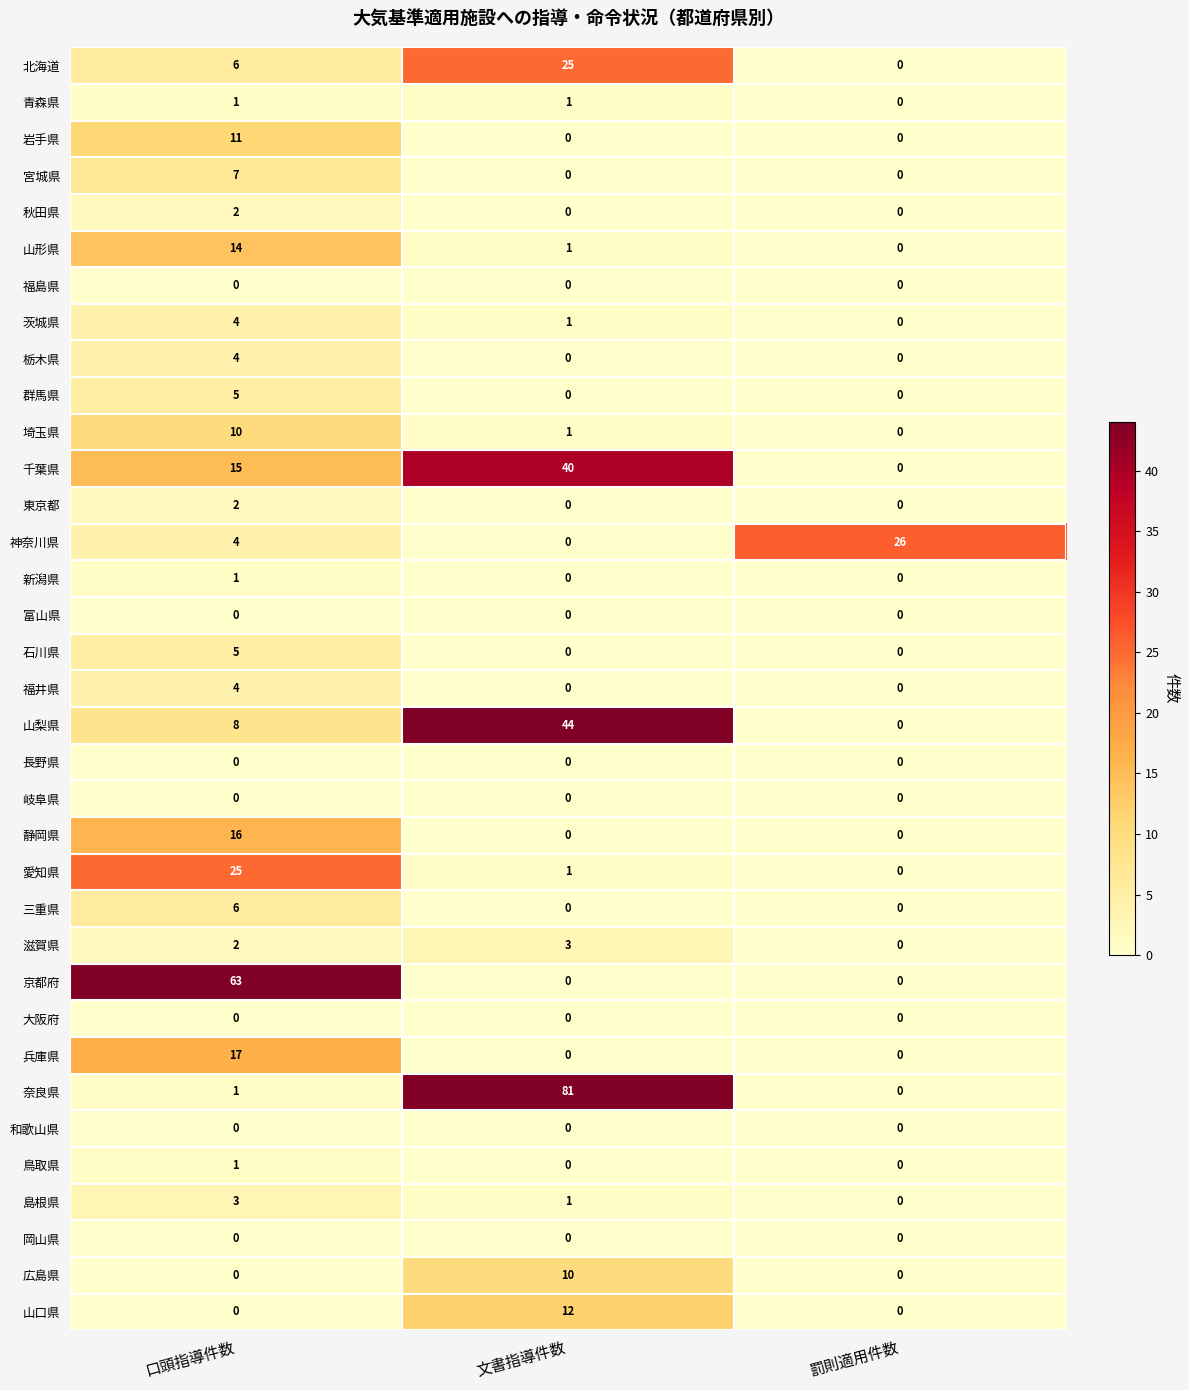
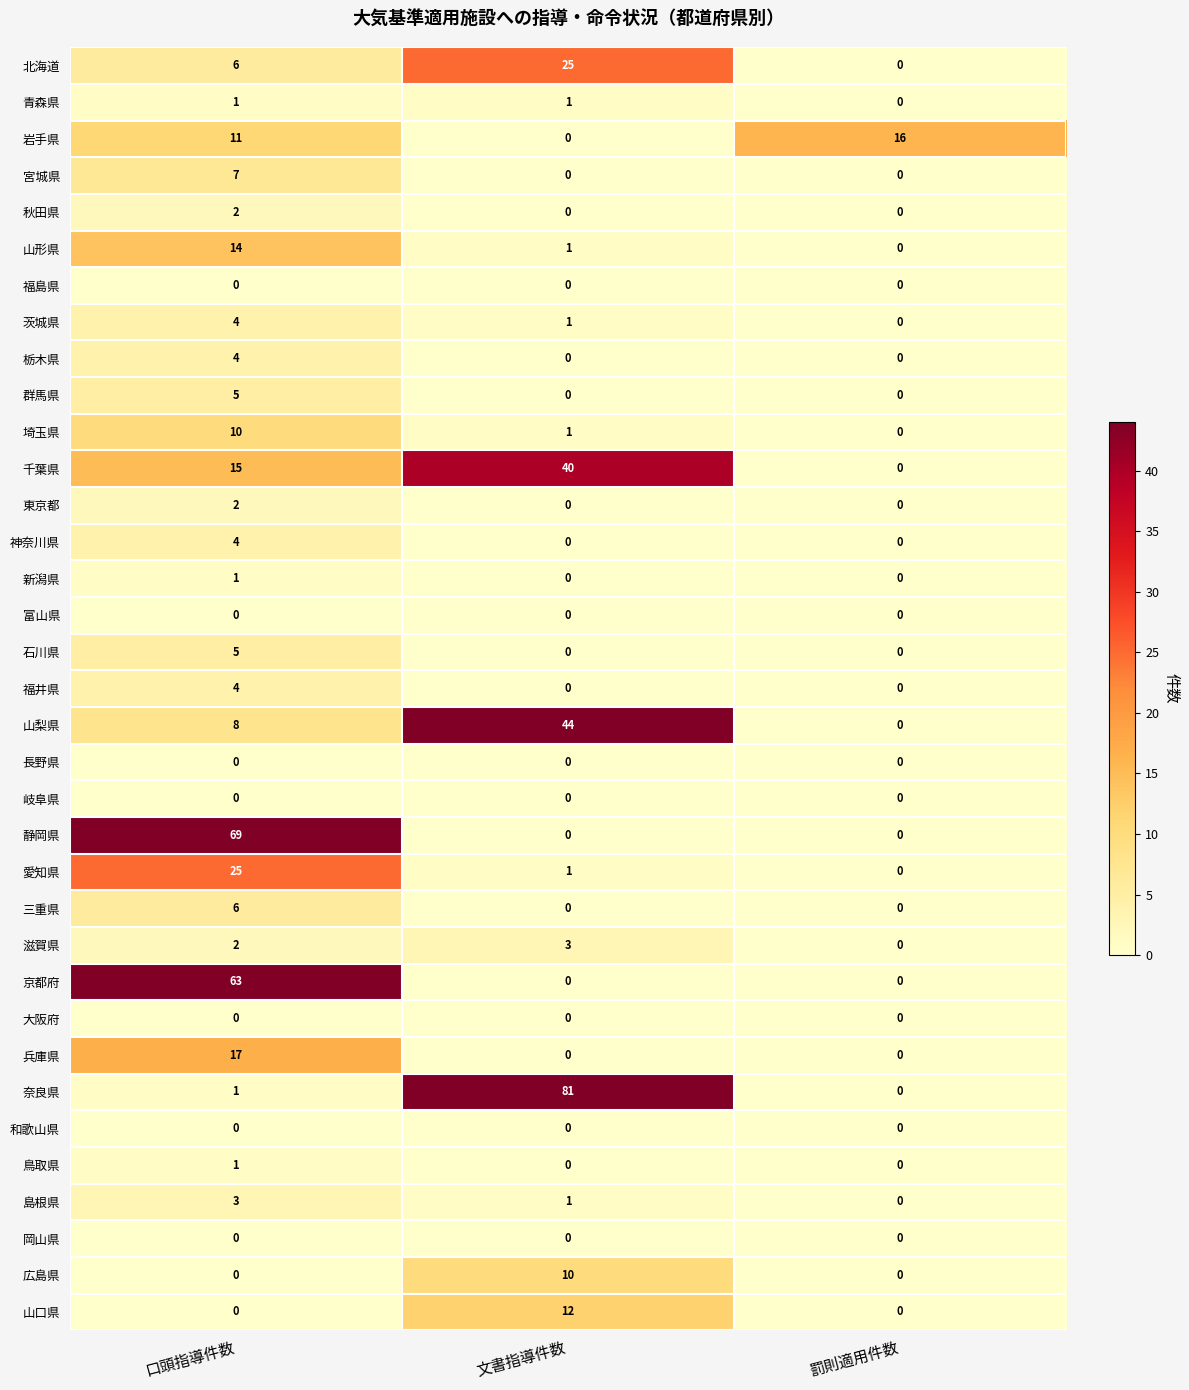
岩手県, 罰則適用件数: 0 -> 16
神奈川県, 罰則適用件数: 26 -> 0
静岡県, 口頭指導件数: 16 -> 69
